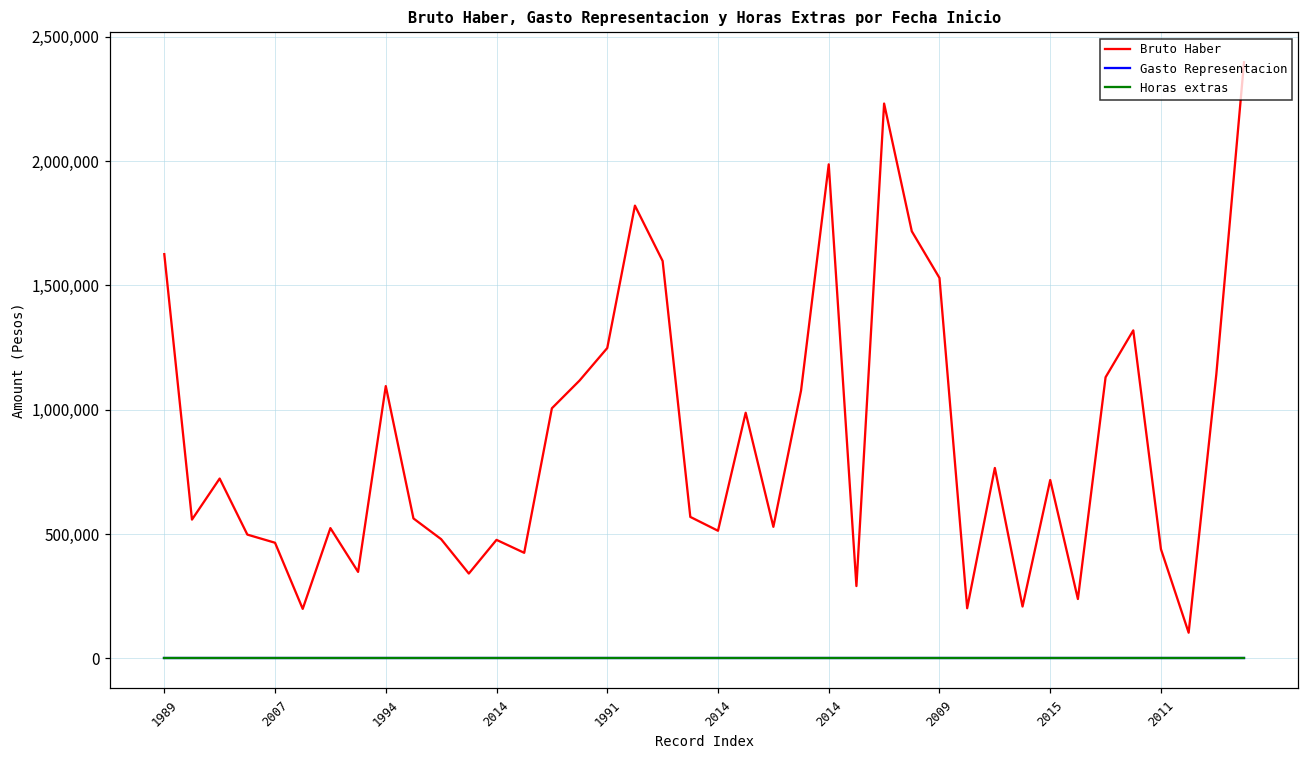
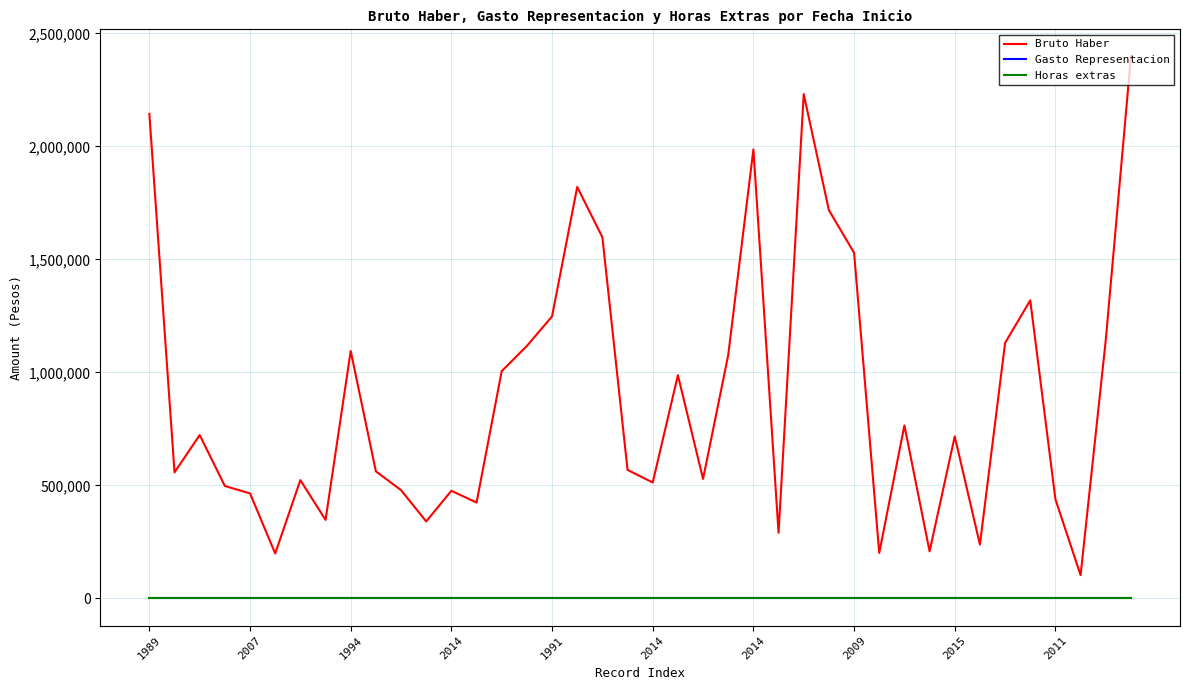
Bruto Haber, 1989: 1,630,000 -> 2,140,000
